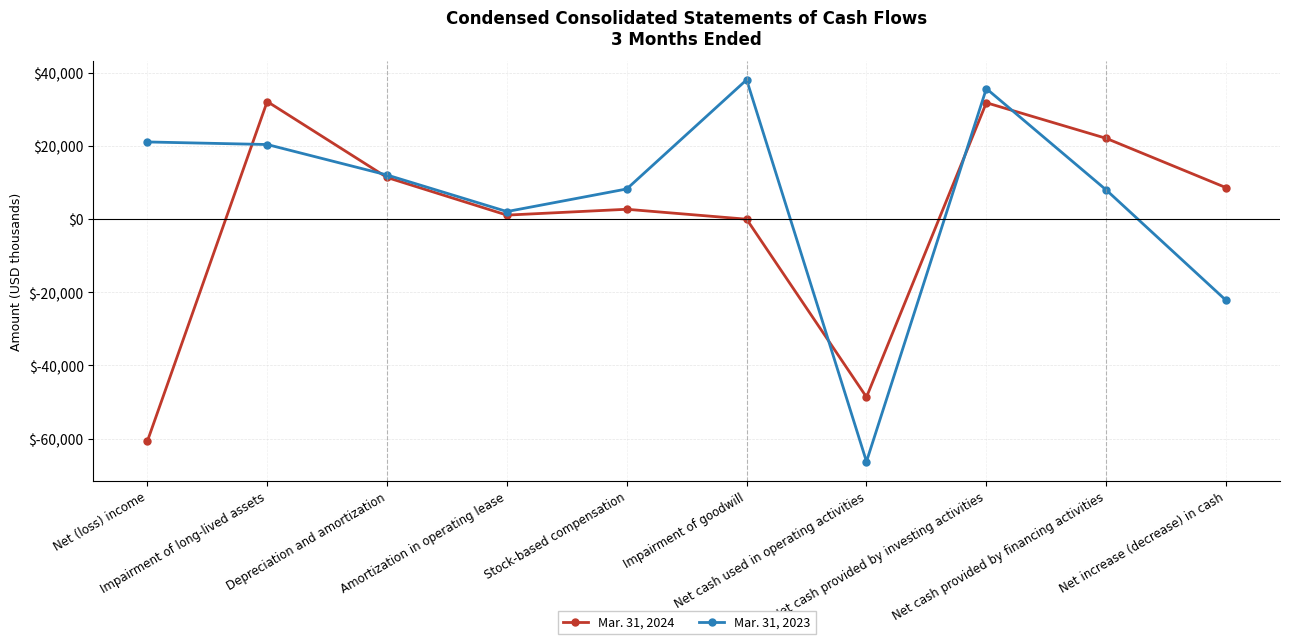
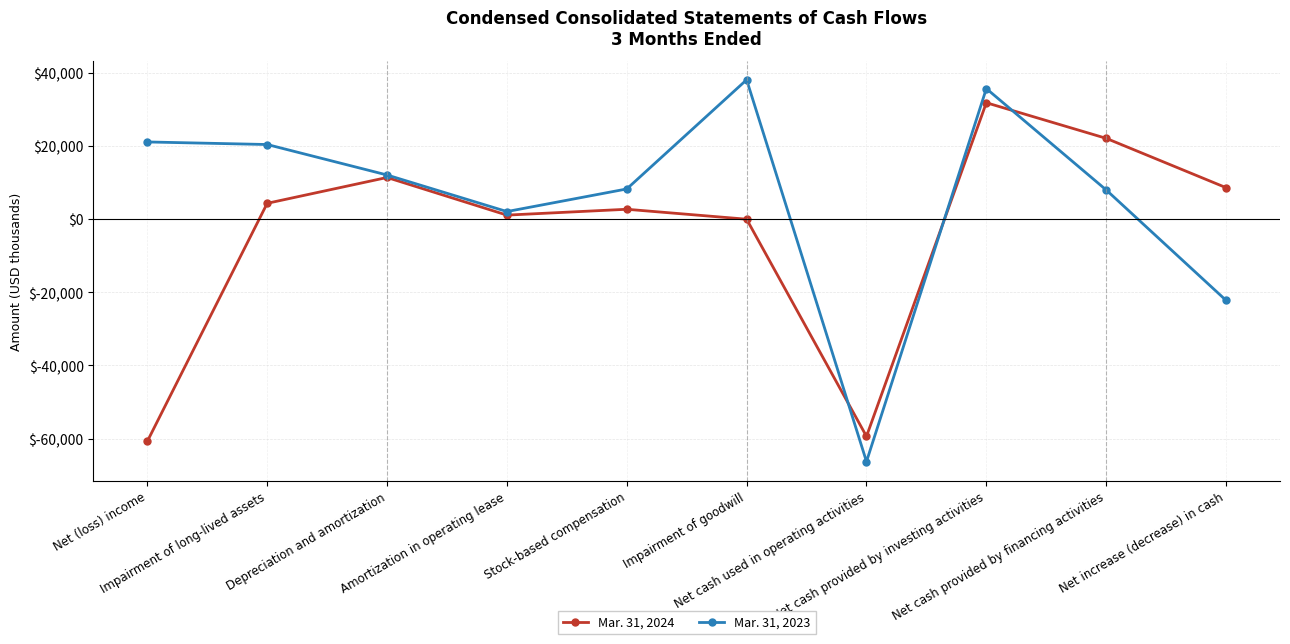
Mar. 31, 2024, Impairment of long-lived assets: $32,000 -> $4,000
Mar. 31, 2024, Net cash used in operating activities: $-49,000 -> $-59,000
